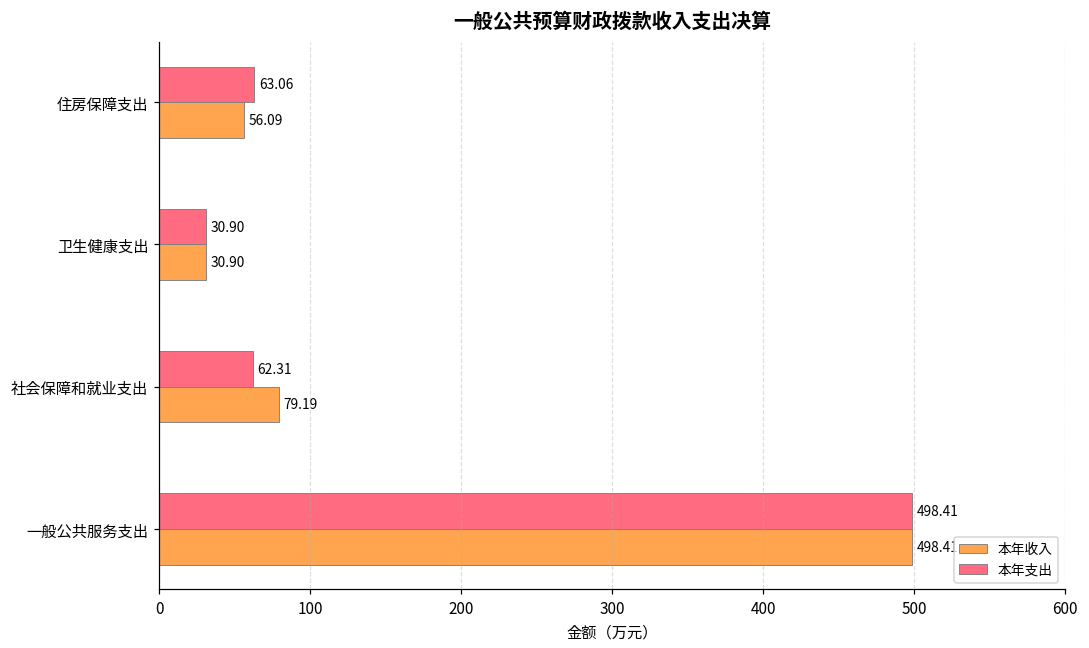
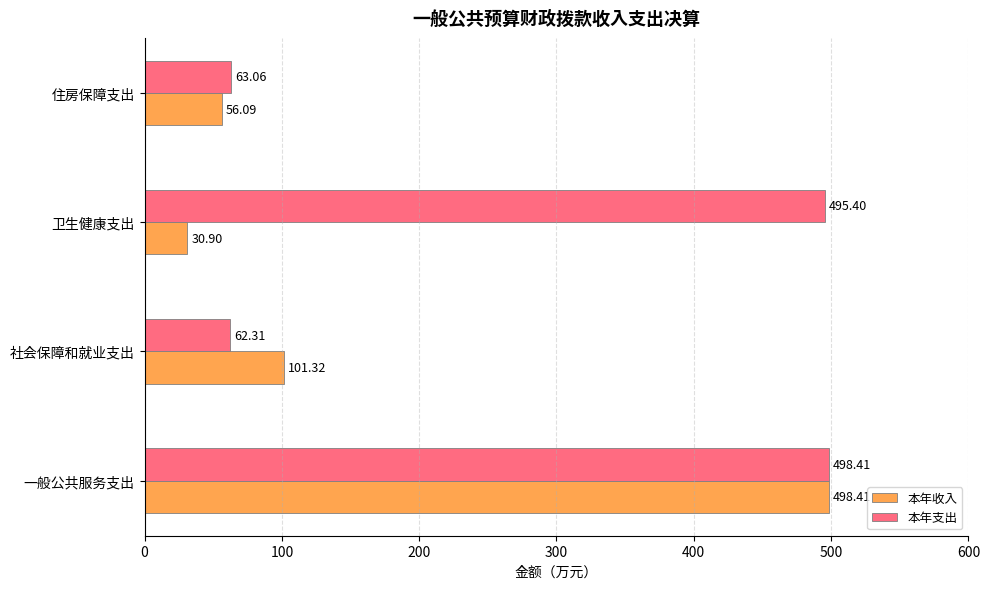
本年支出, 卫生健康支出: 30.90 -> 495.40
本年收入, 社会保障和就业支出: 79.19 -> 101.32
